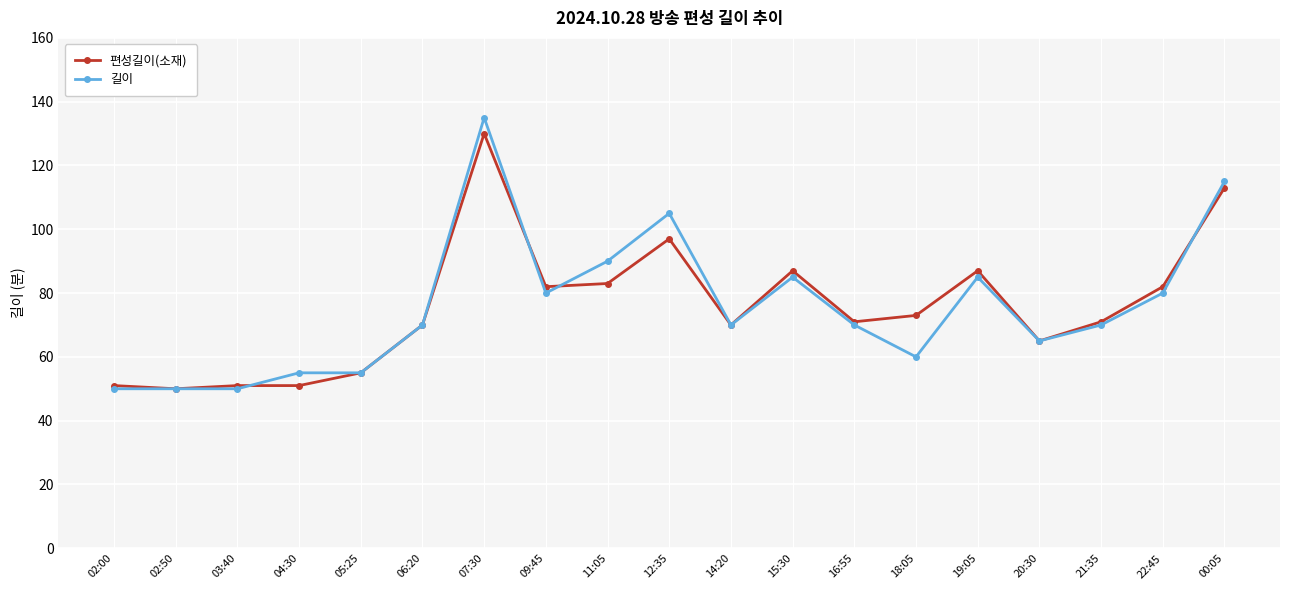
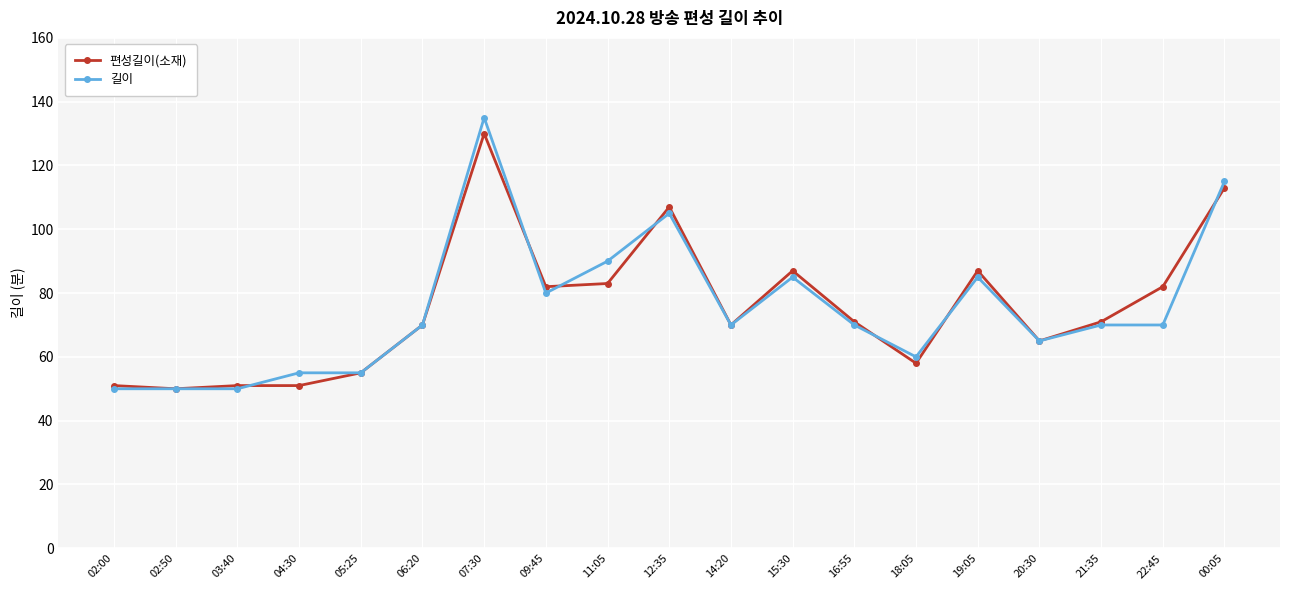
편성길이(소재), 12:35: 97 -> 107
편성길이(소재), 18:05: 73 -> 58
길이, 22:45: 80 -> 70
